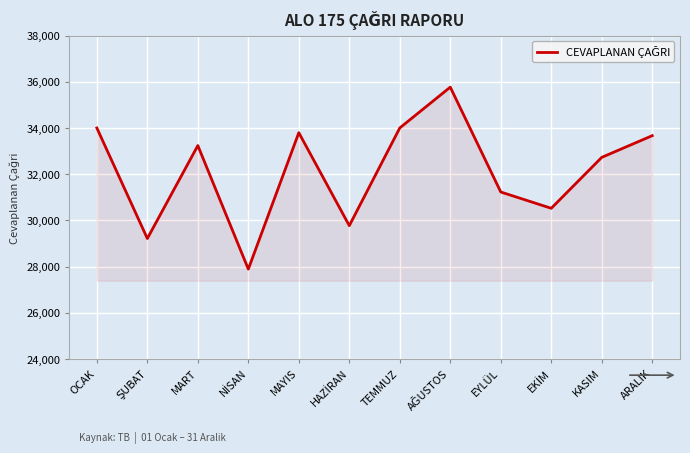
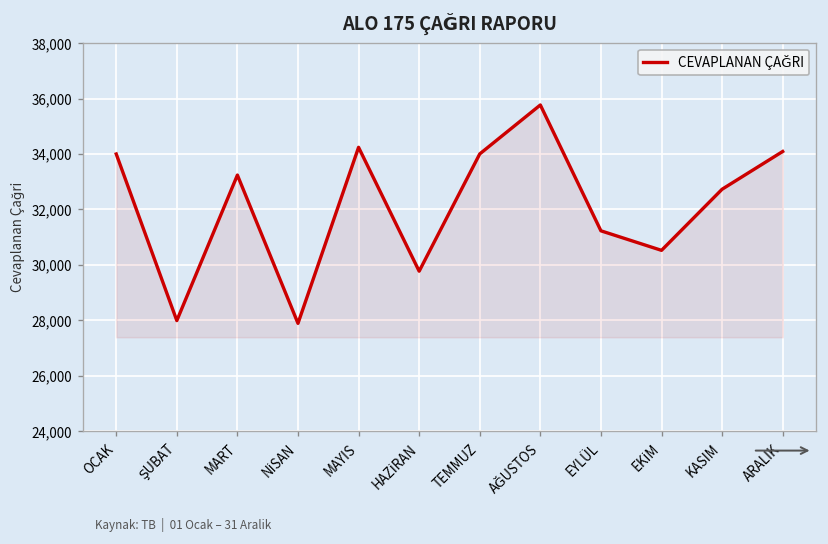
ŞUBAT: 29,200 -> 28,000
MAYIS: 33,800 -> 34,200
ARALIK: 33,700 -> 34,100
